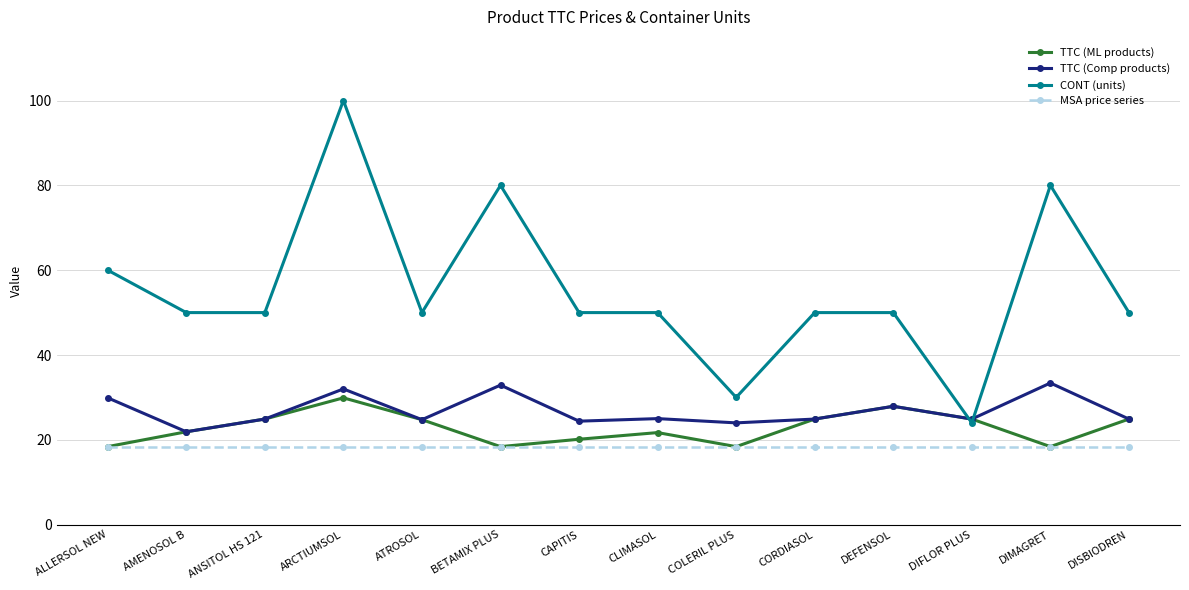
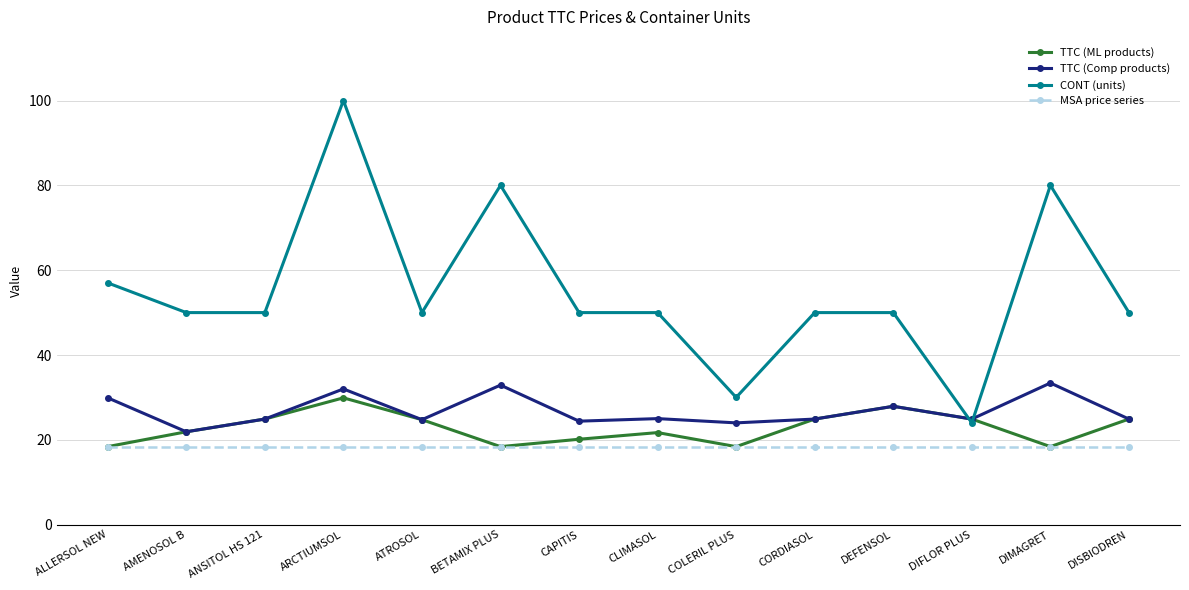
CONT (units), ALLERSOL NEW: 60 -> 57
